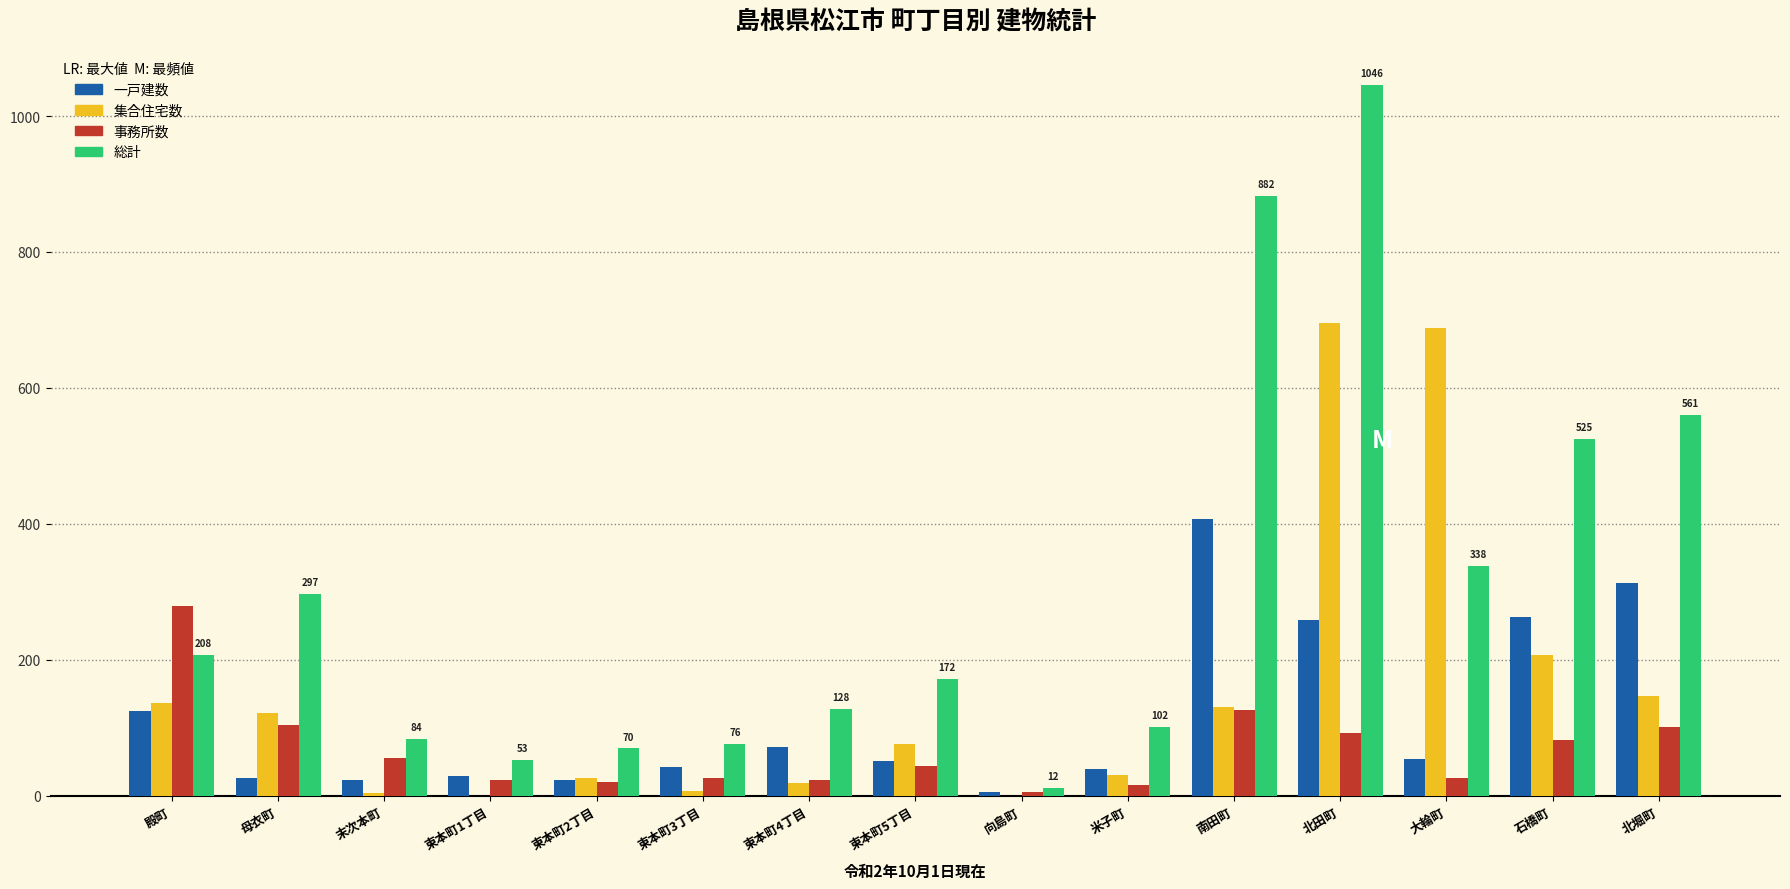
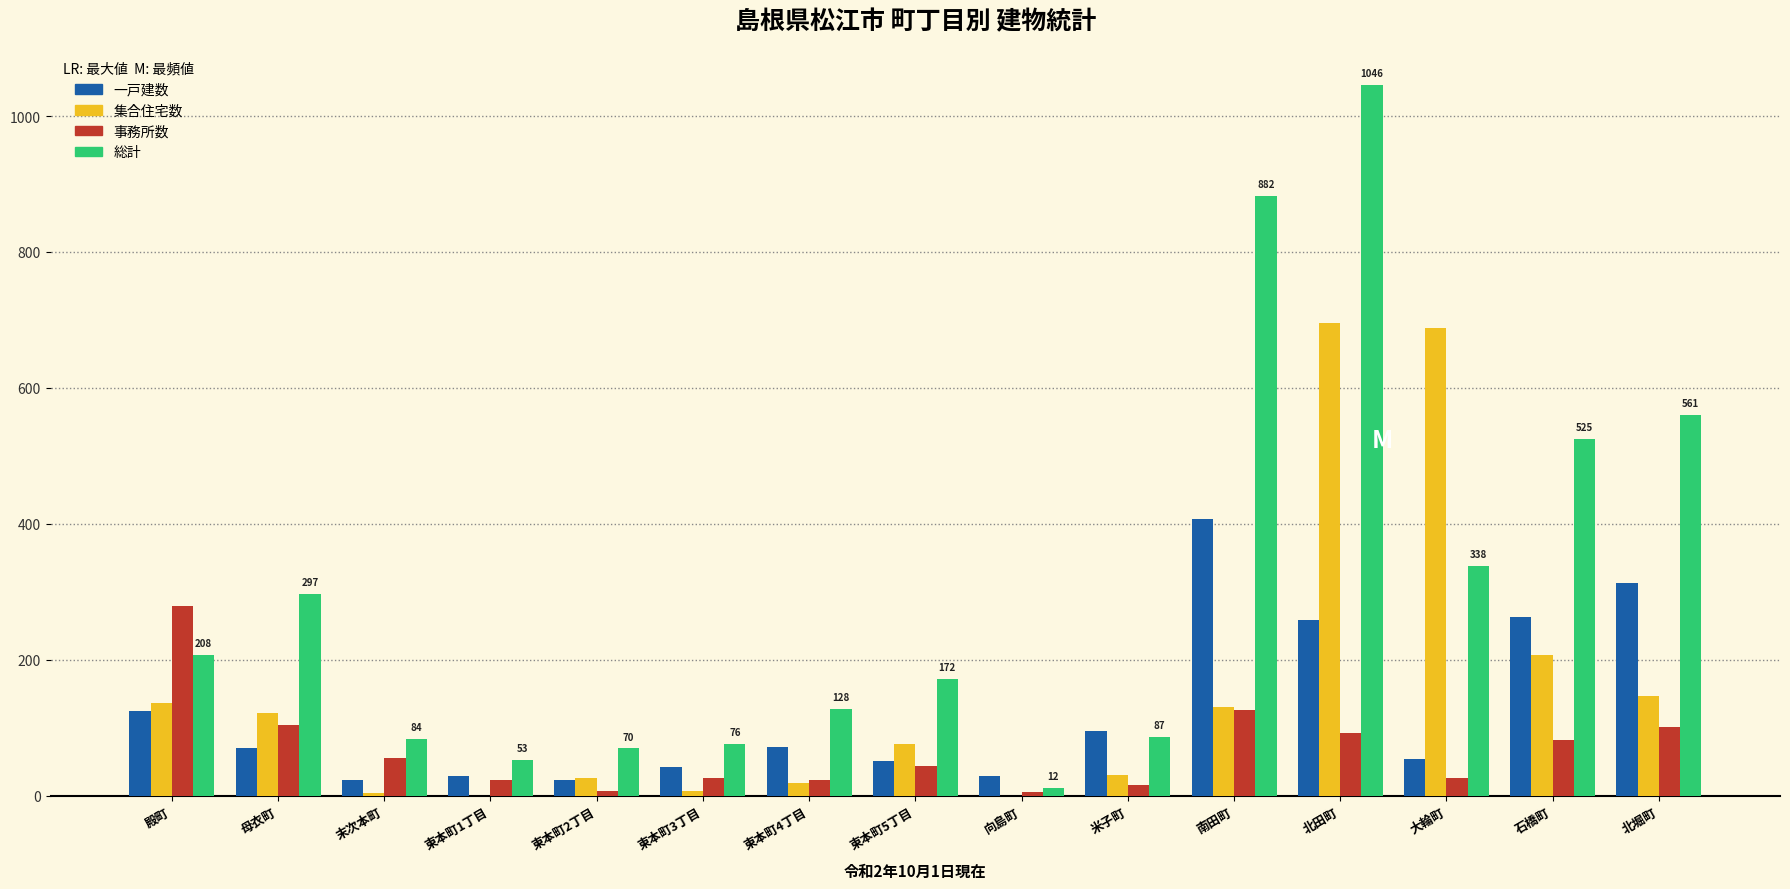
一戸建数, 母衣町: 30 -> 70
事務所数, 東本町2丁目: 20 -> 10
一戸建数, 向島町: 10 -> 30
一戸建数, 米子町: 40 -> 100
総計, 米子町: 102 -> 87
